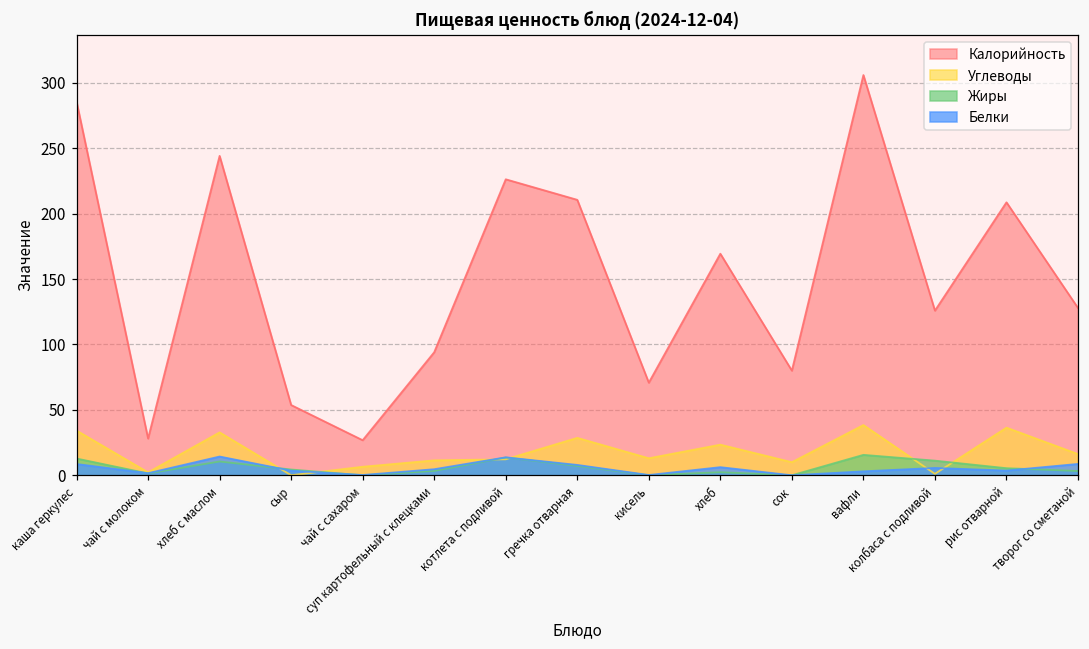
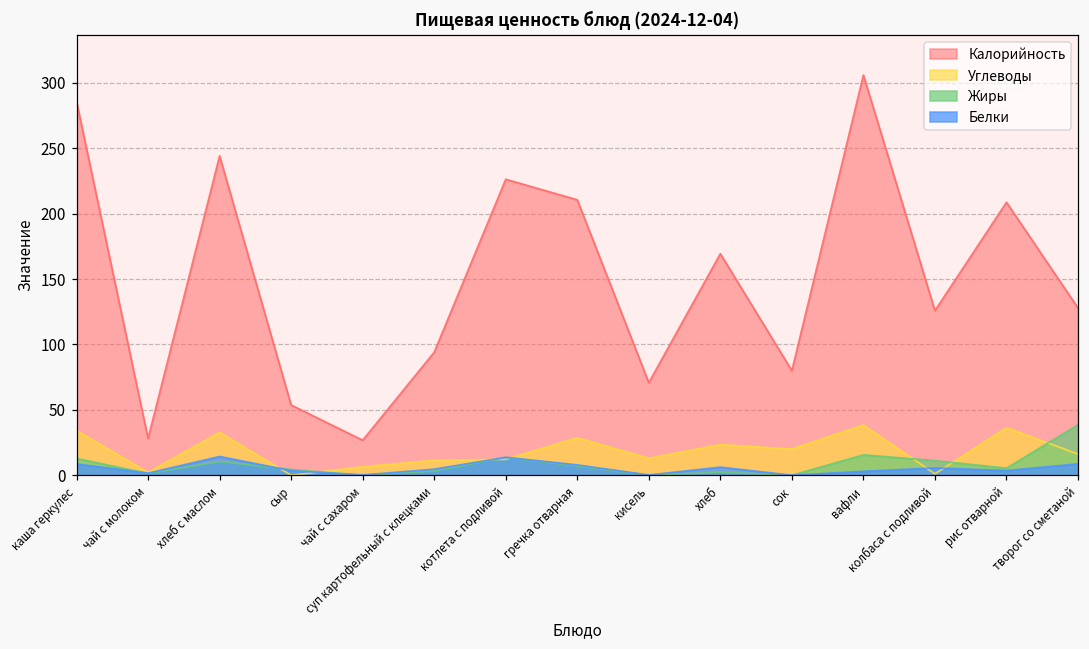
Углеводы, сок: 10 -> 20
Жиры, творог со сметаной: 3 -> 39
